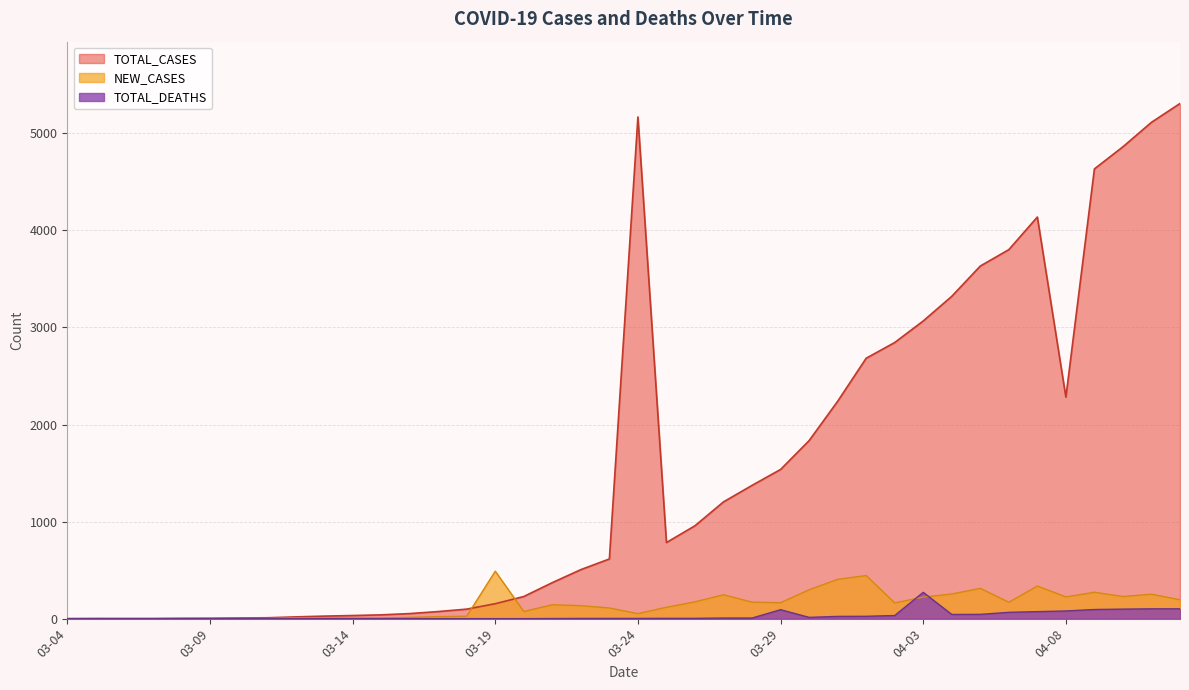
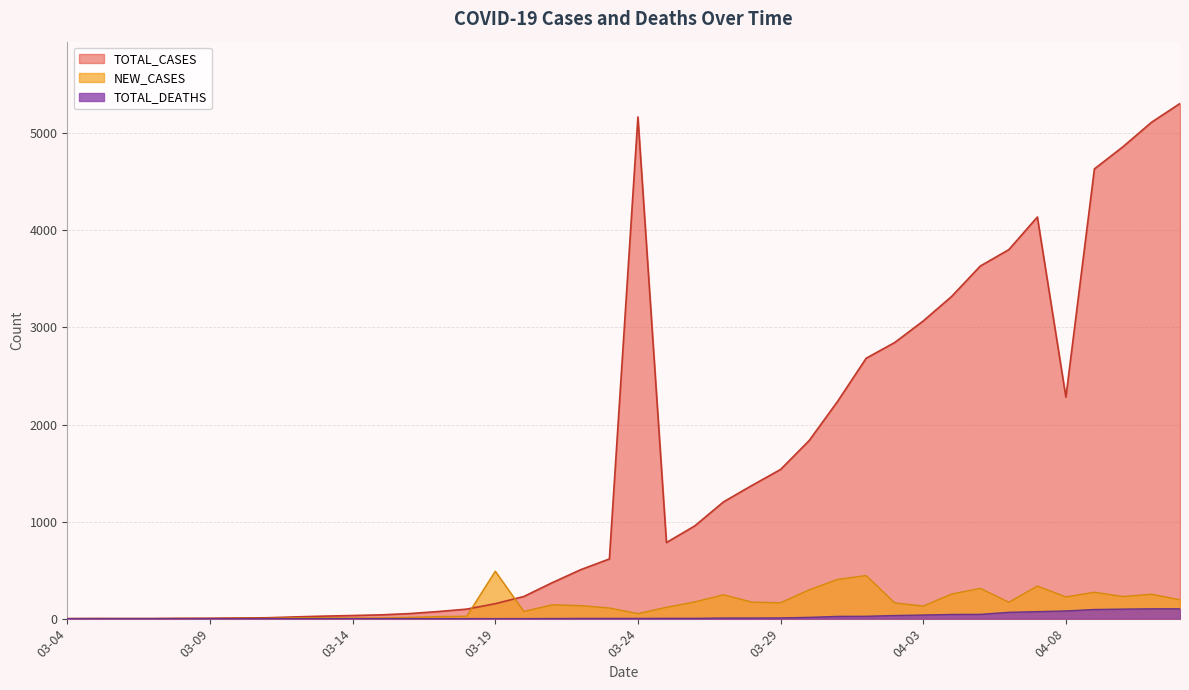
TOTAL_DEATHS, 03-29: 100 -> 0
NEW_CASES, 04-03: 200 -> 100
TOTAL_DEATHS, 04-03: 300 -> 0
